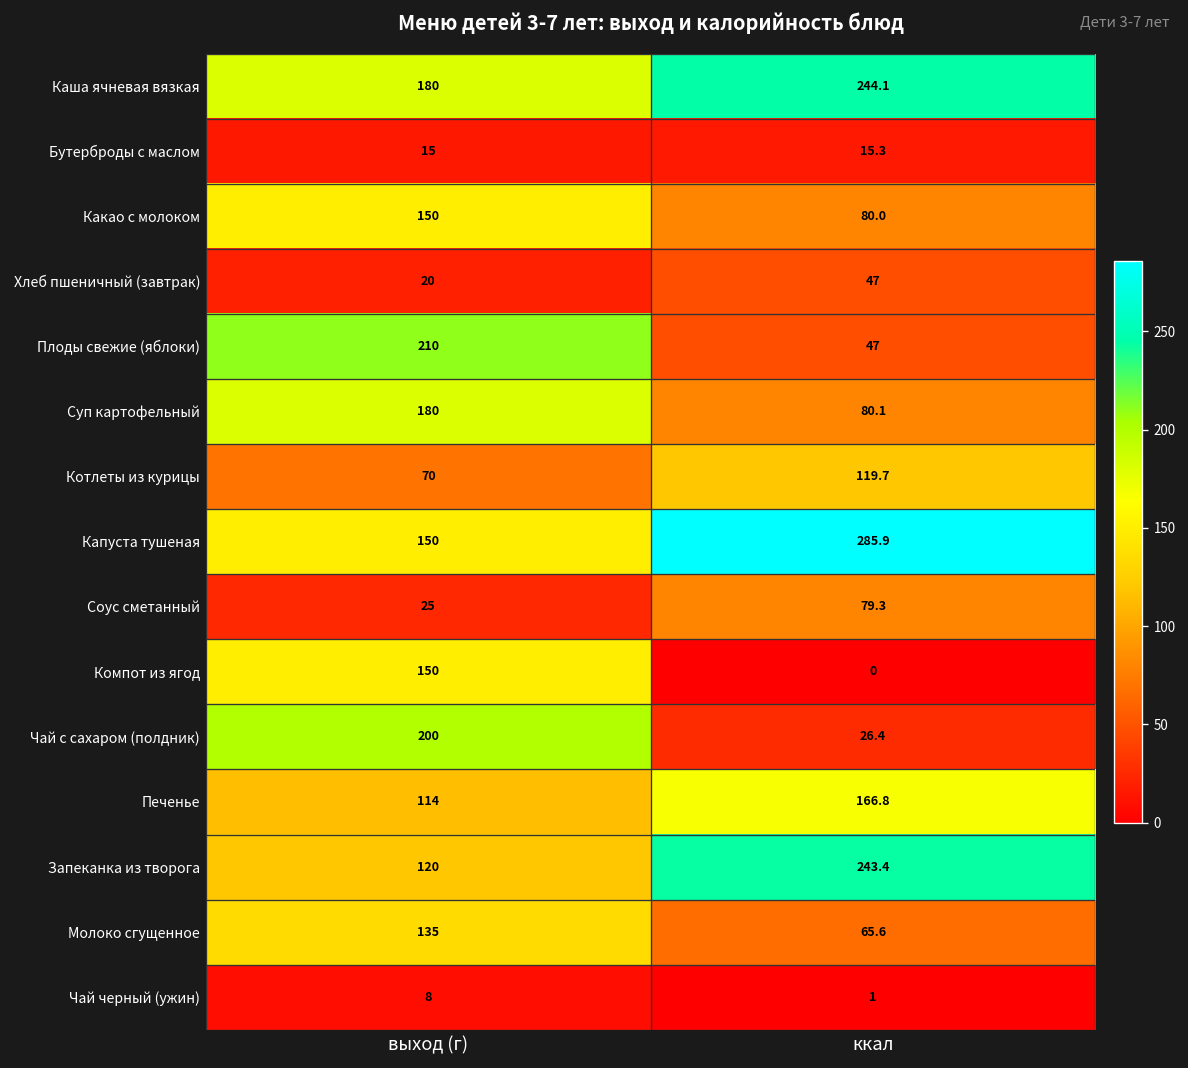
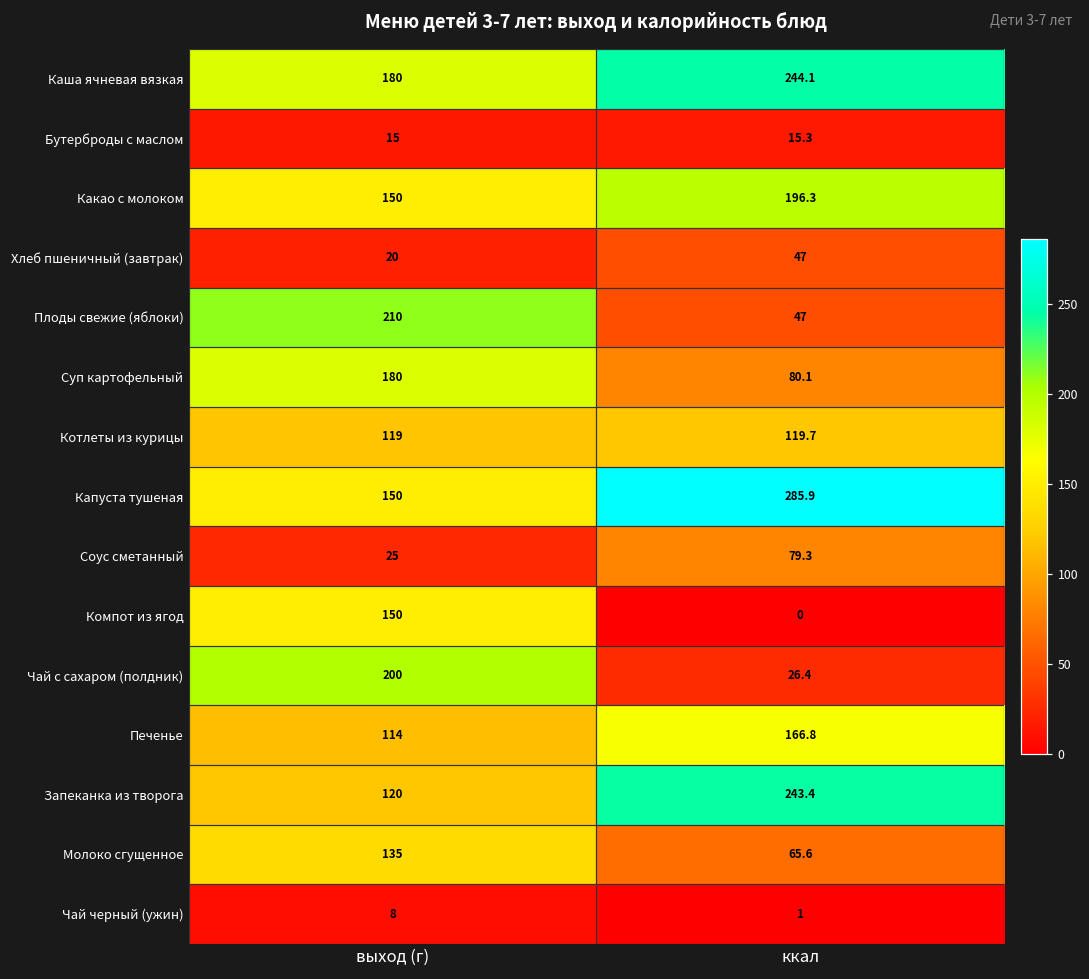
Какао с молоком, ккал: 80.0 -> 196.3
Котлеты из курицы, выход (г): 70 -> 119
